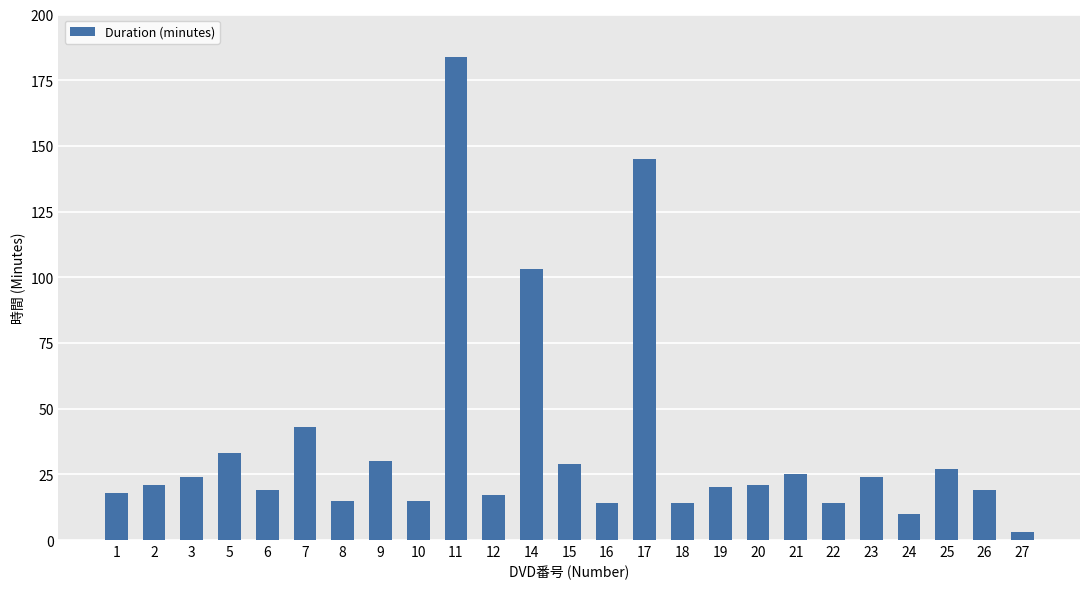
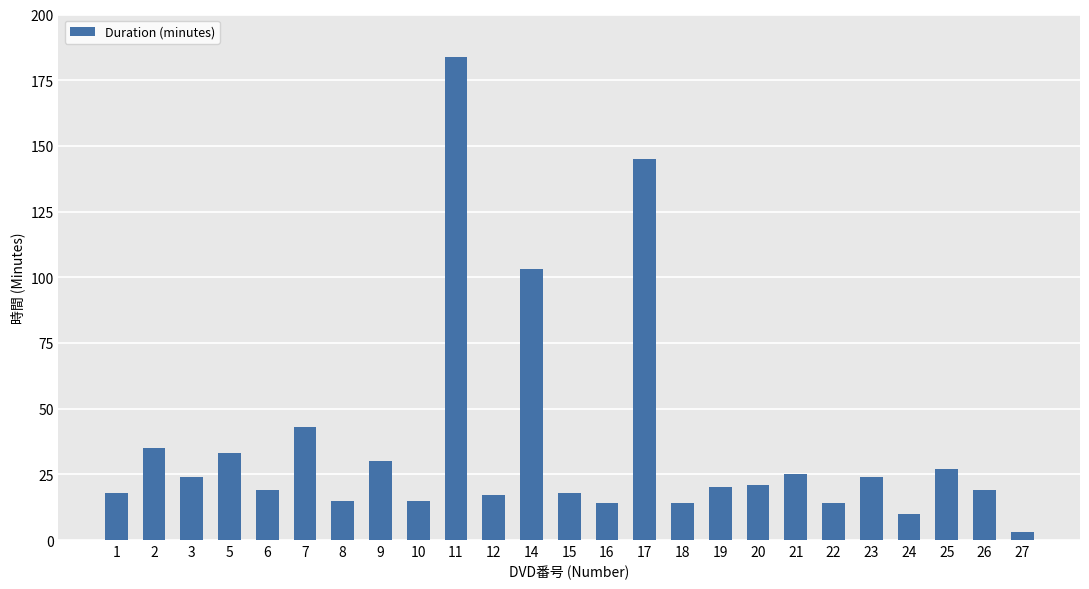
2: 21 -> 35
15: 29 -> 18
